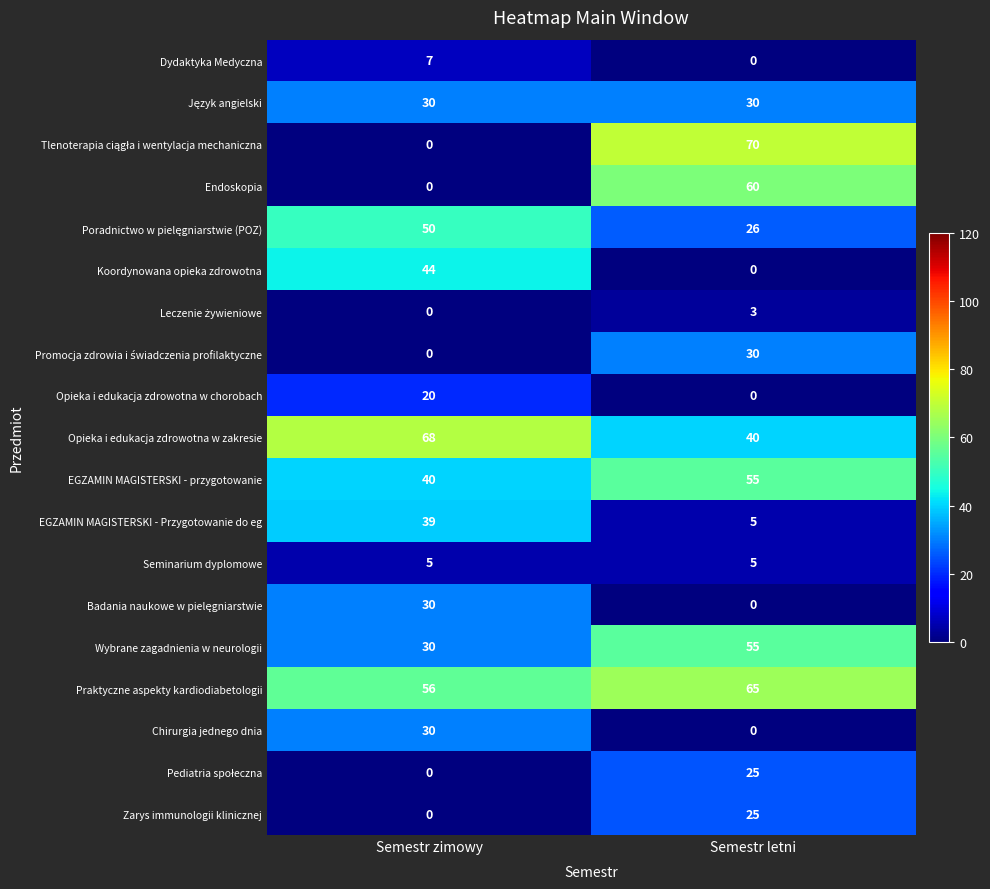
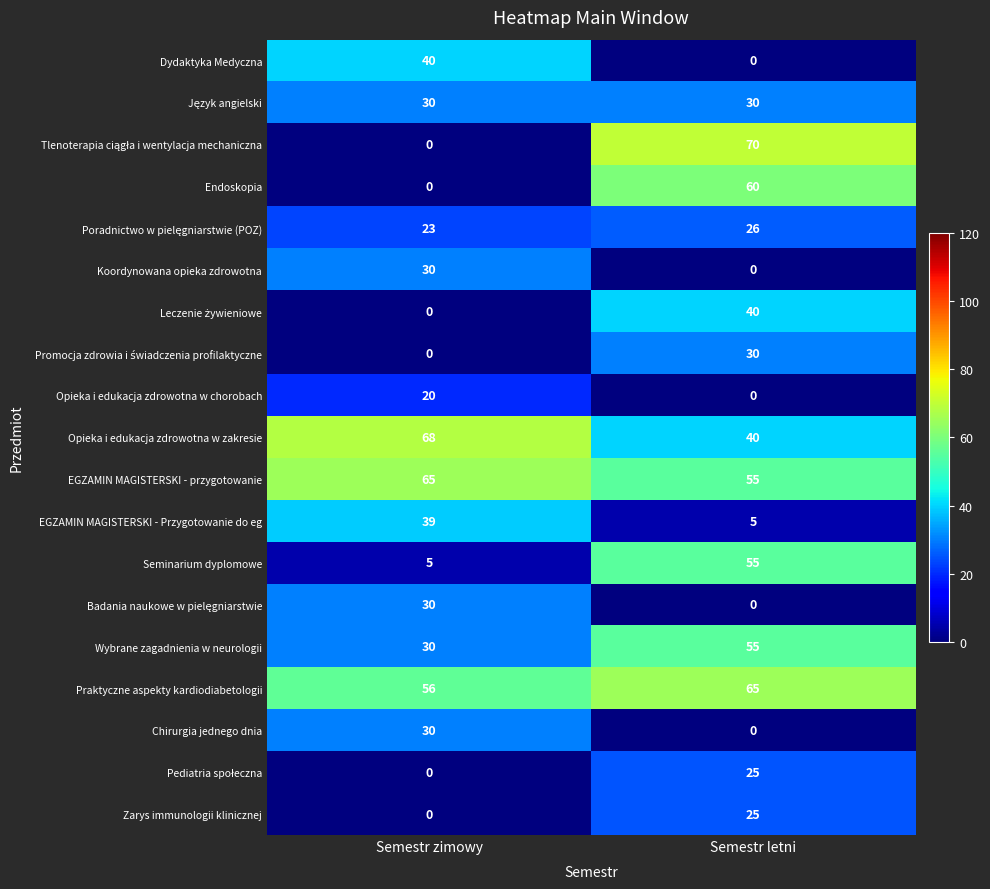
Dydaktyka Medyczna, Semestr zimowy: 7 -> 40
Poradnictwo w pielęgniarstwie (POZ), Semestr zimowy: 50 -> 23
Koordynowana opieka zdrowotna, Semestr zimowy: 44 -> 30
Leczenie żywieniowe, Semestr letni: 3 -> 40
EGZAMIN MAGISTERSKI - przygotowanie, Semestr zimowy: 40 -> 65
Seminarium dyplomowe, Semestr letni: 5 -> 55
